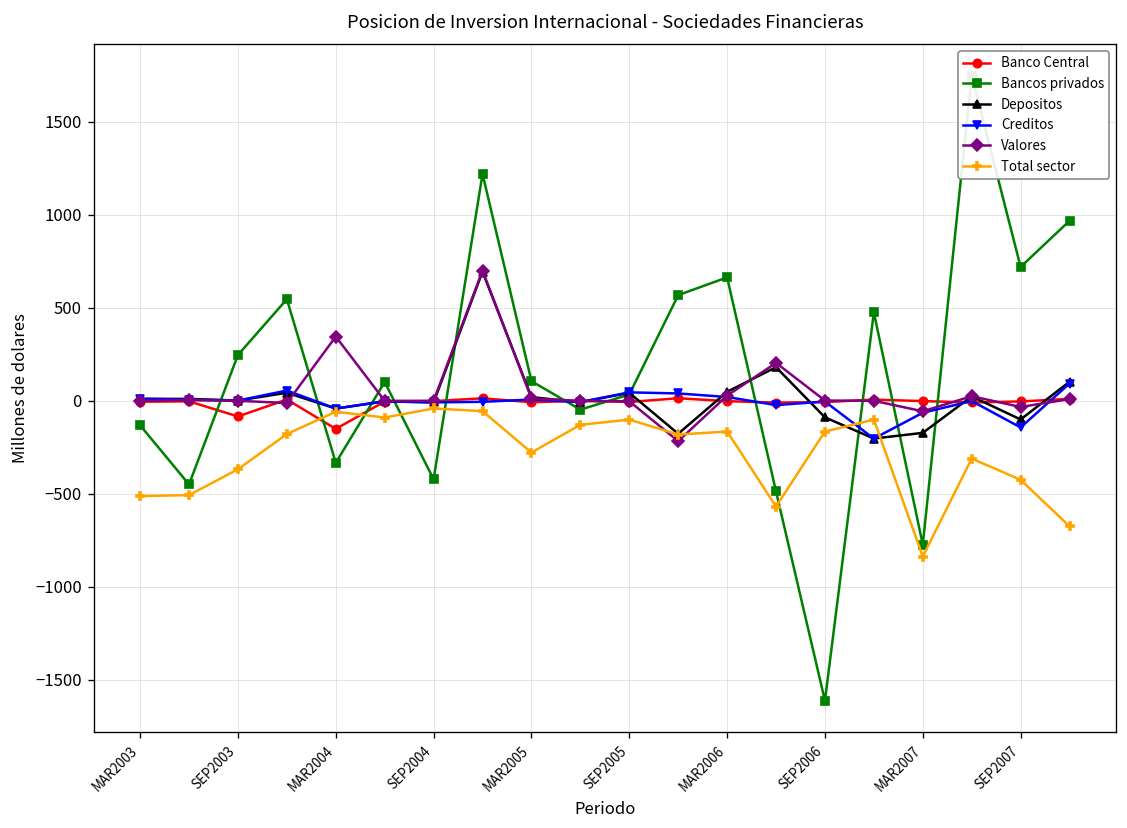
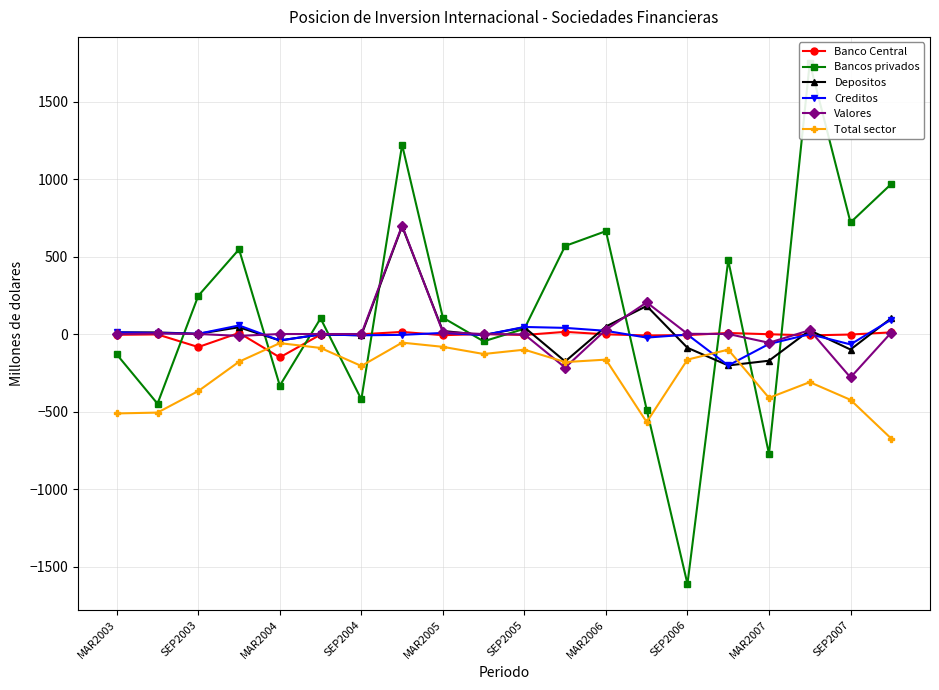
Valores, MAR2004: 350 -> 0
Total sector, SEP2004: -40 -> -210
Total sector, MAR2005: -280 -> -80
Total sector, MAR2007: -840 -> -410
Creditos, SEP2007: -140 -> -70
Valores, SEP2007: -30 -> -280
